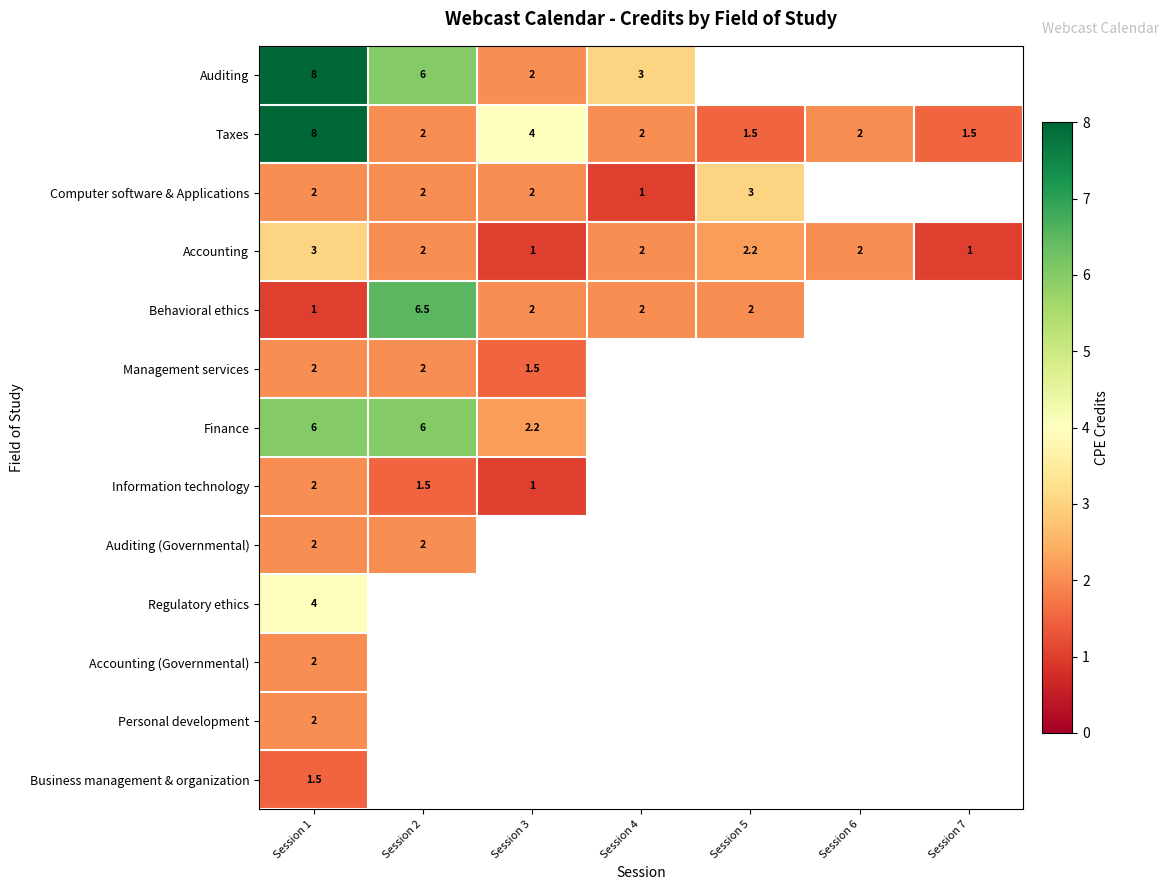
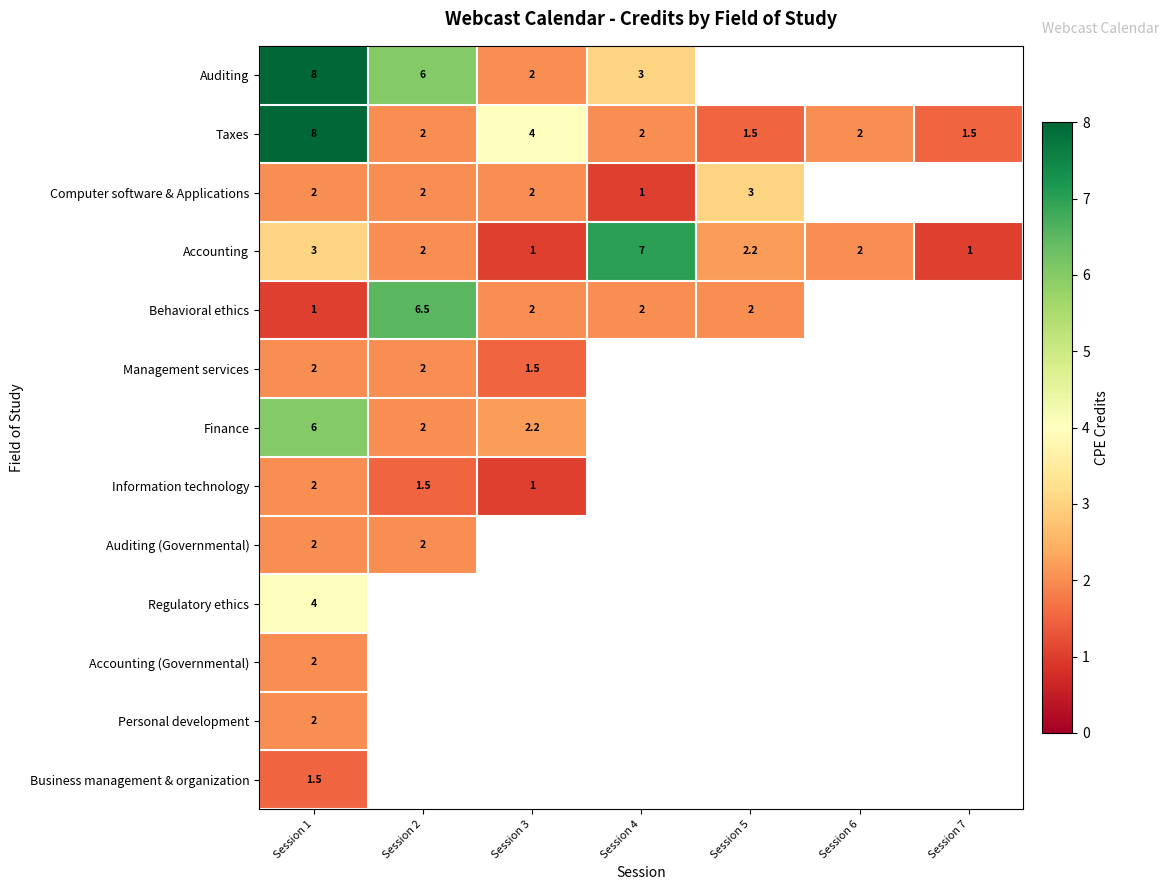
Accounting, Session 4: 2 -> 7
Finance, Session 2: 6 -> 2
